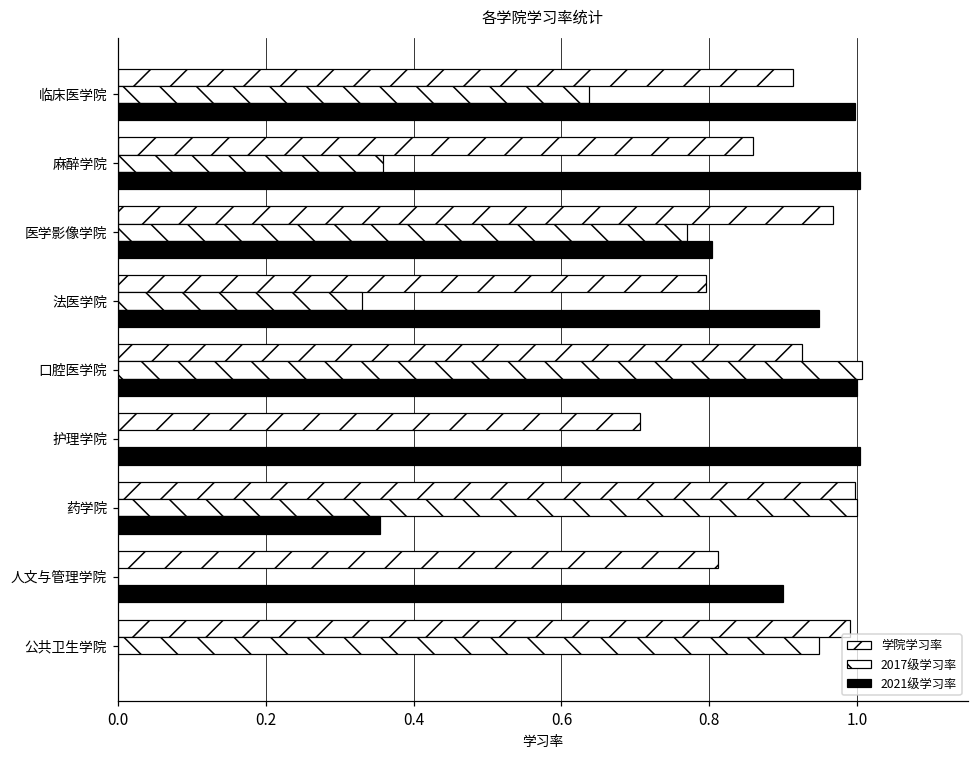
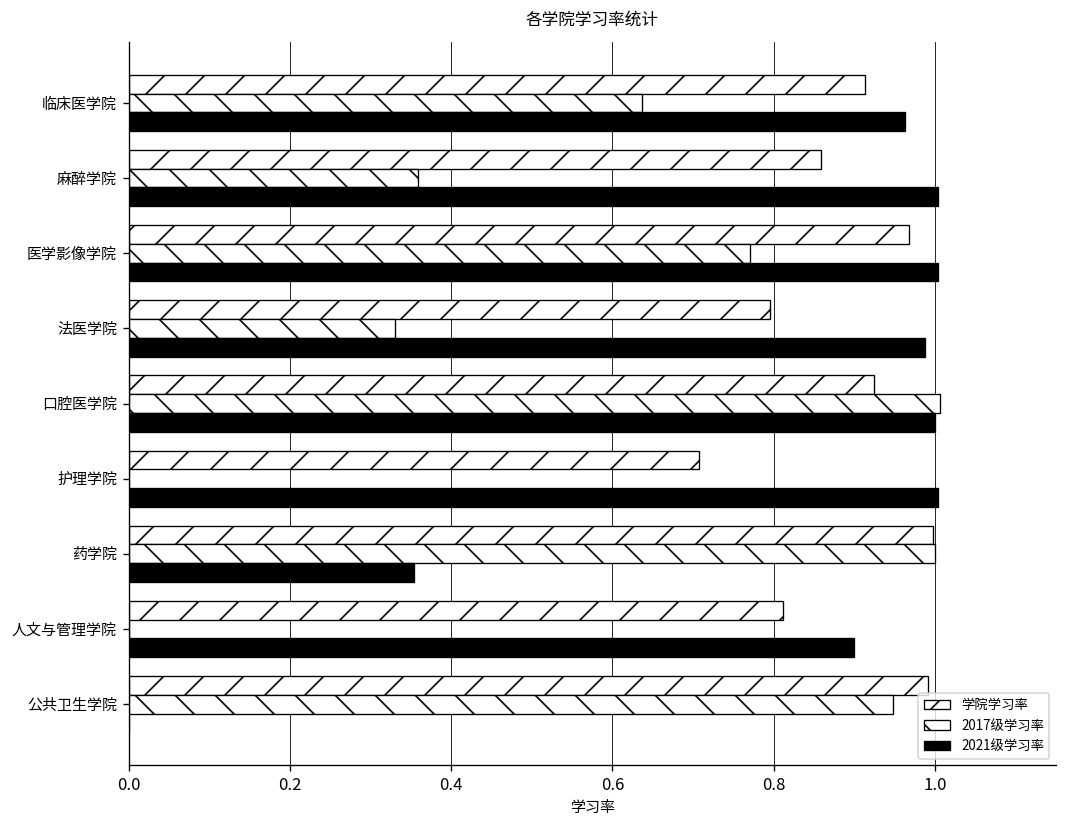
2021级学习率, 临床医学院: 1.00 -> 0.96
2021级学习率, 医学影像学院: 0.80 -> 1.00
2021级学习率, 法医学院: 0.95 -> 0.99
